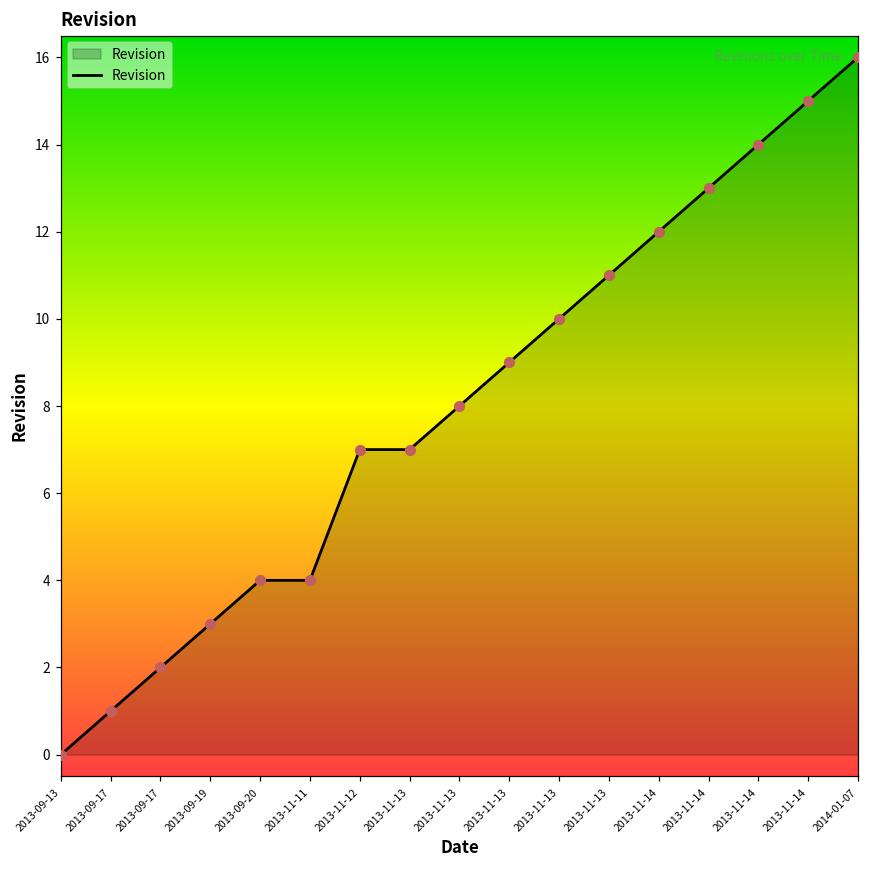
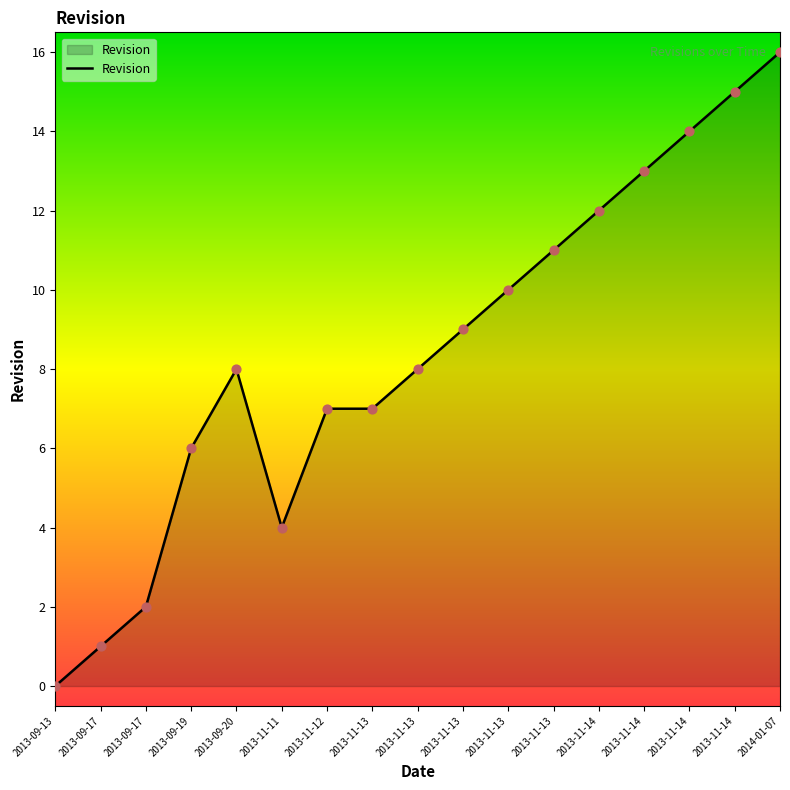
2013-09-19: 3 -> 6
2013-09-20: 4 -> 8
